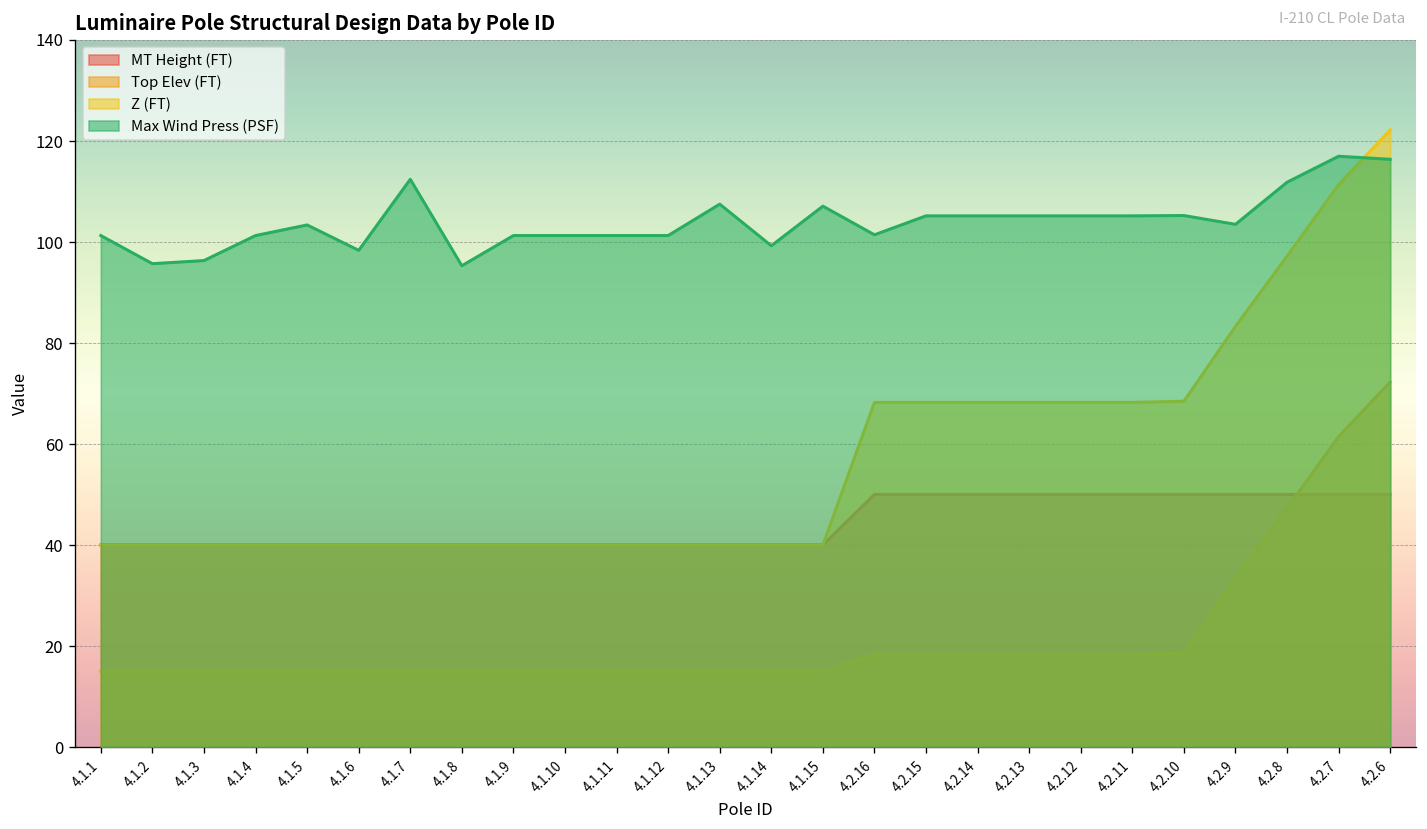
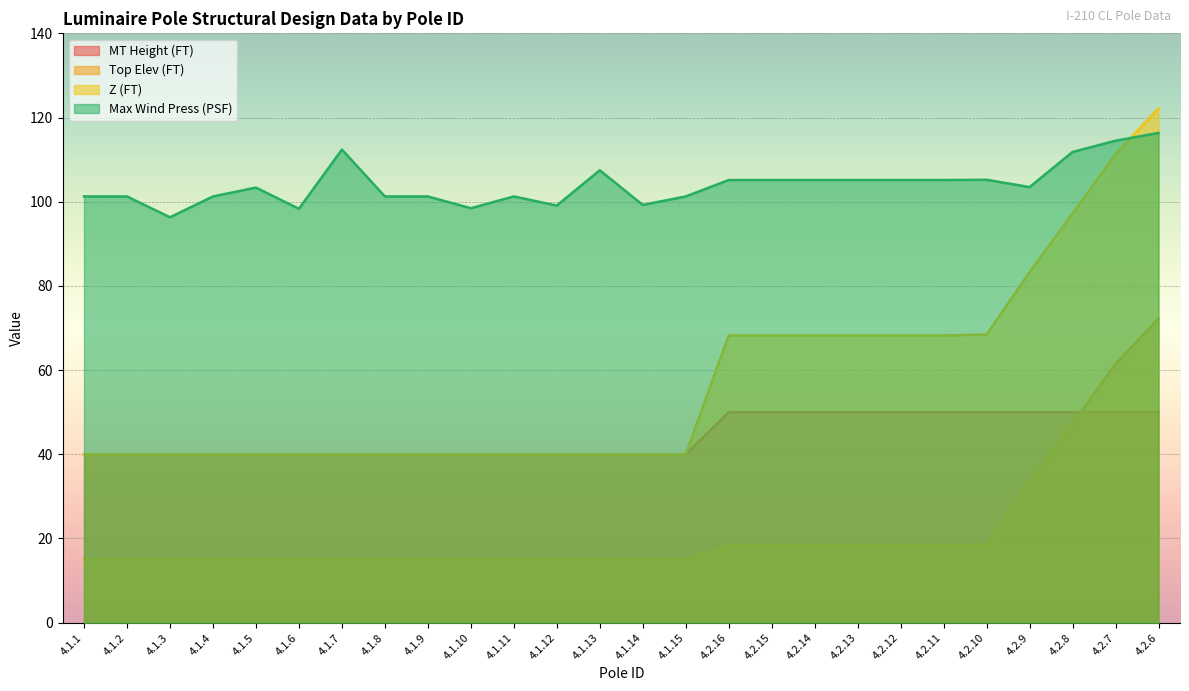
Max Wind Press (PSF), 4.1.2: 96 -> 101
Max Wind Press (PSF), 4.1.8: 95 -> 101
Max Wind Press (PSF), 4.1.10: 101 -> 98
Max Wind Press (PSF), 4.1.12: 101 -> 99
Max Wind Press (PSF), 4.1.15: 107 -> 101
Max Wind Press (PSF), 4.2.16: 101 -> 105
Max Wind Press (PSF), 4.2.7: 117 -> 114
